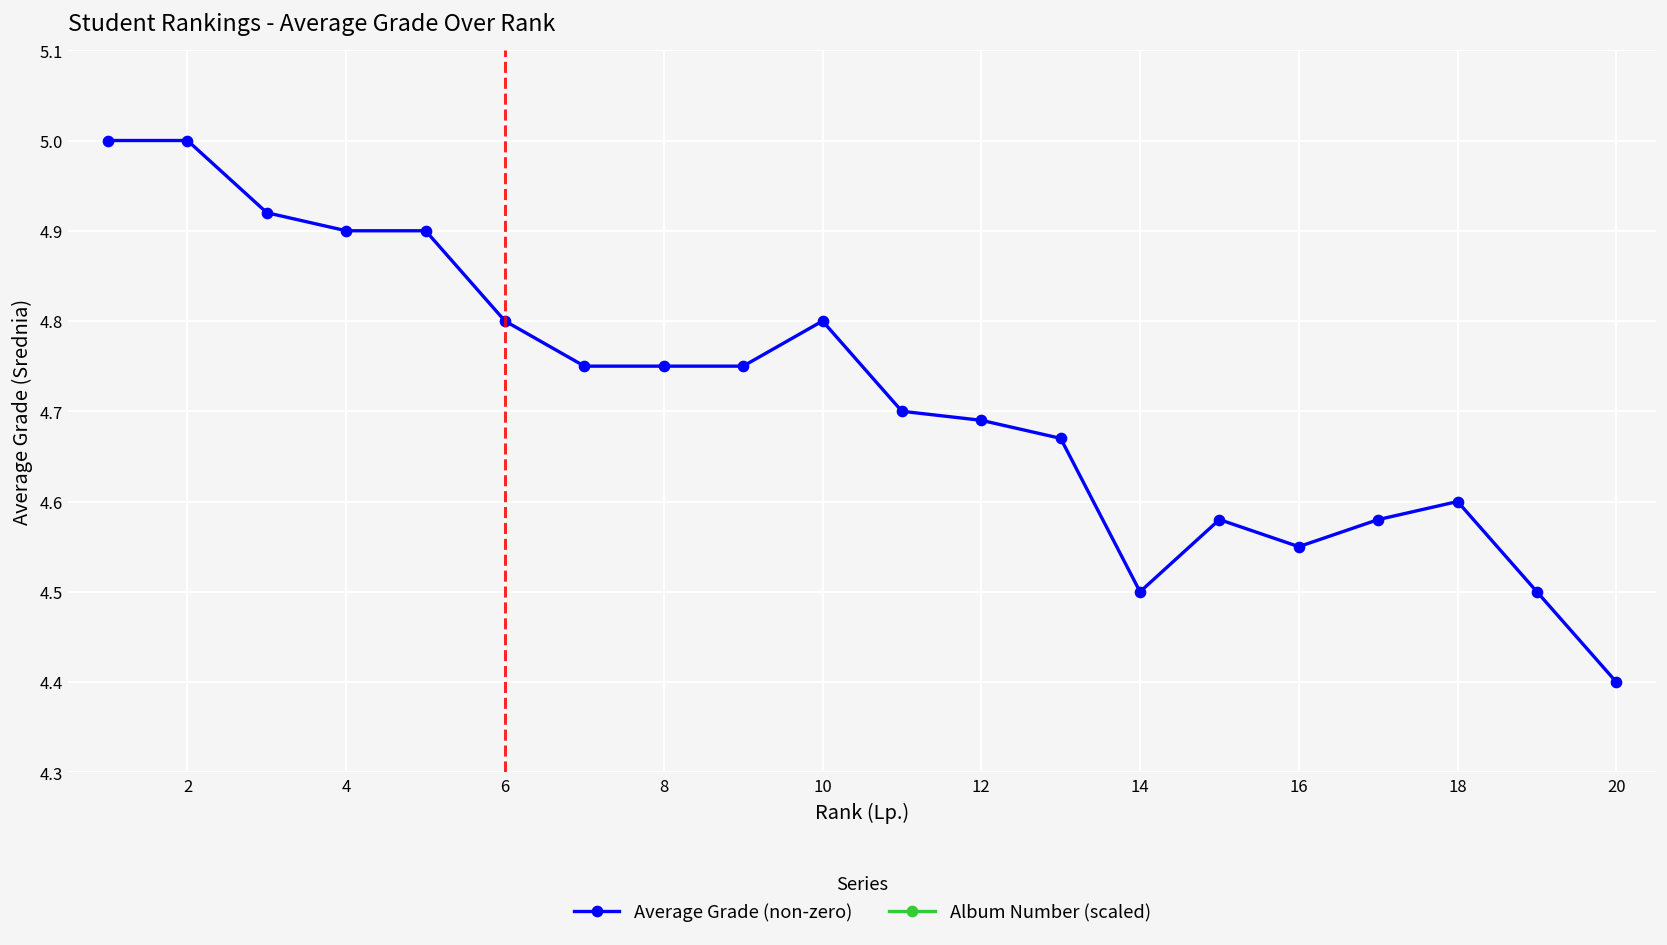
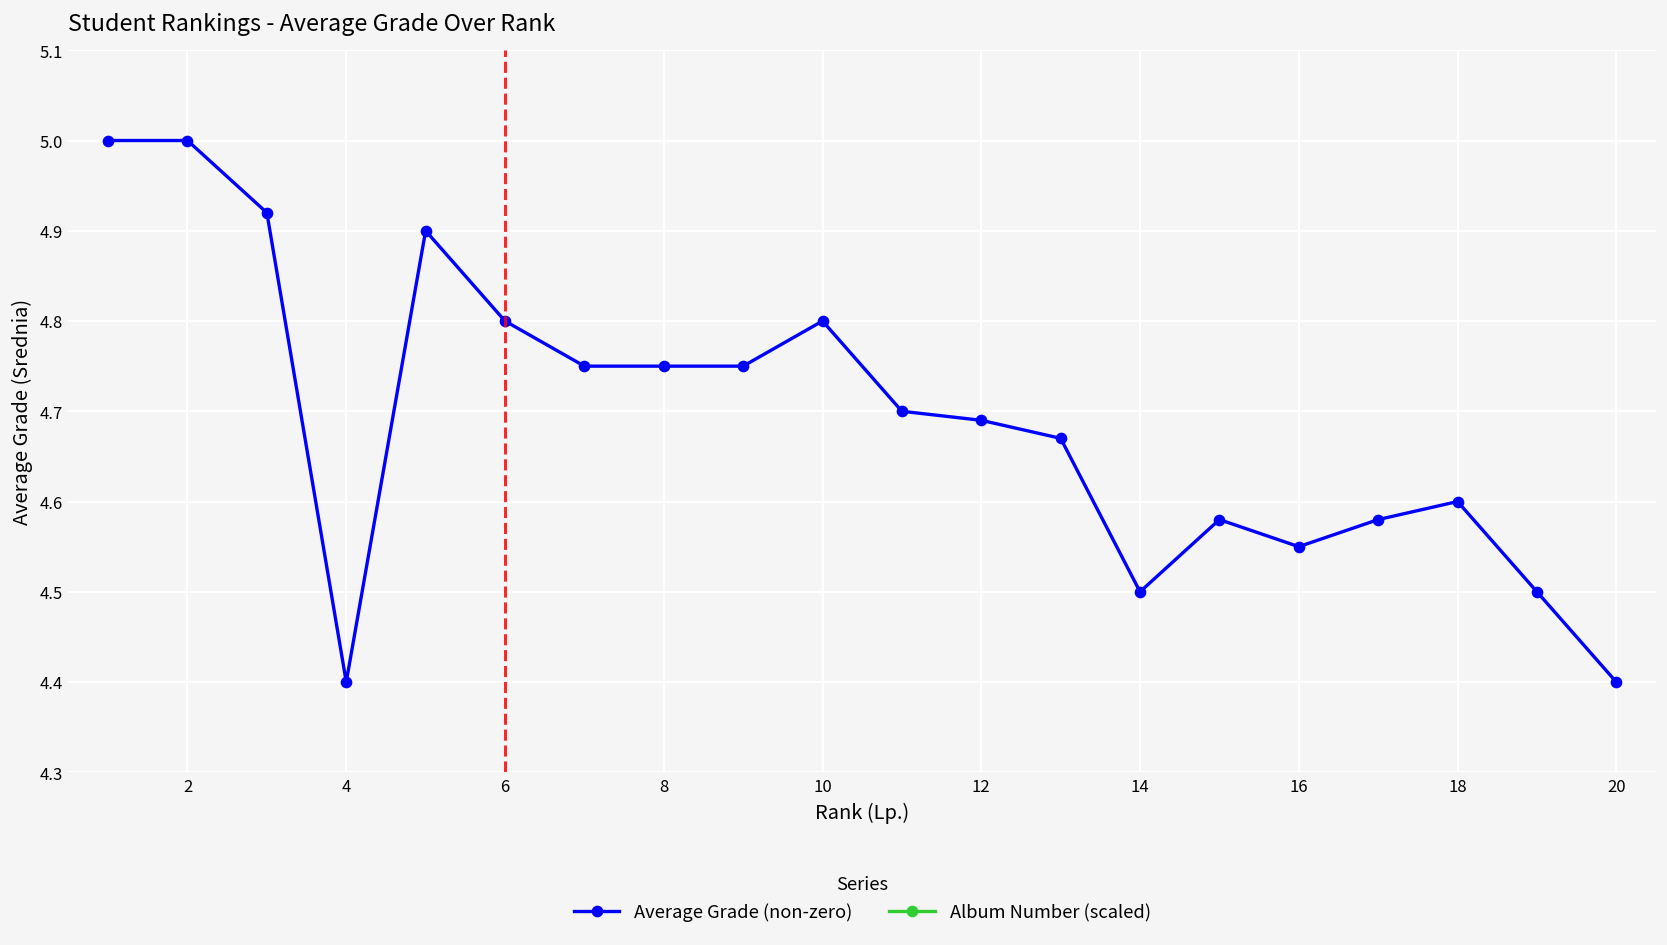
Average Grade (non-zero), 4: 4.9 -> 4.4
